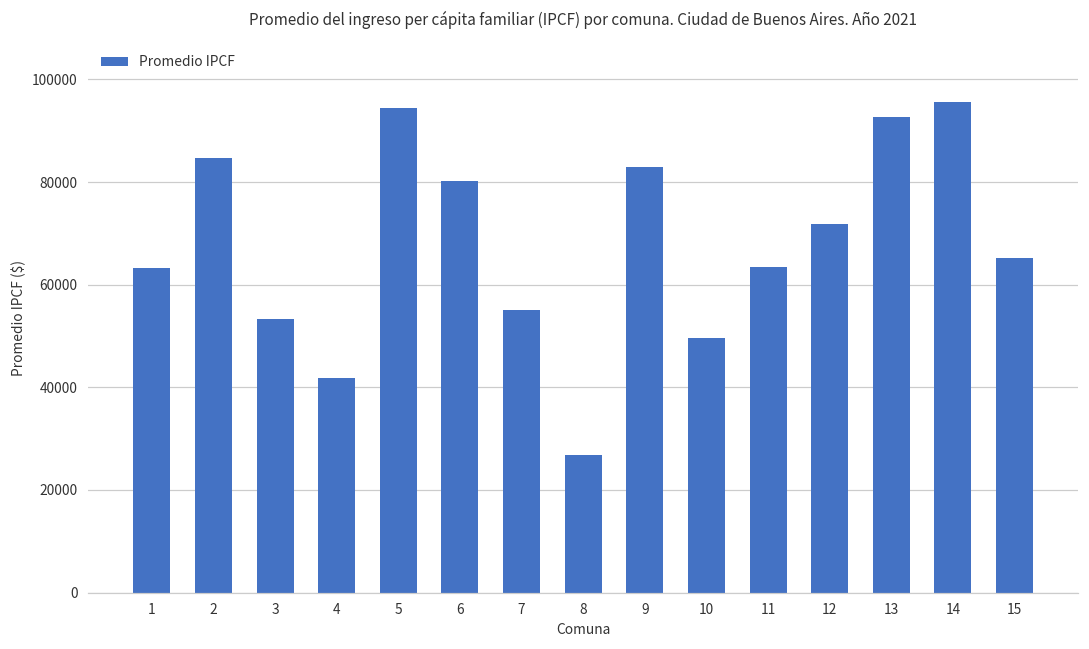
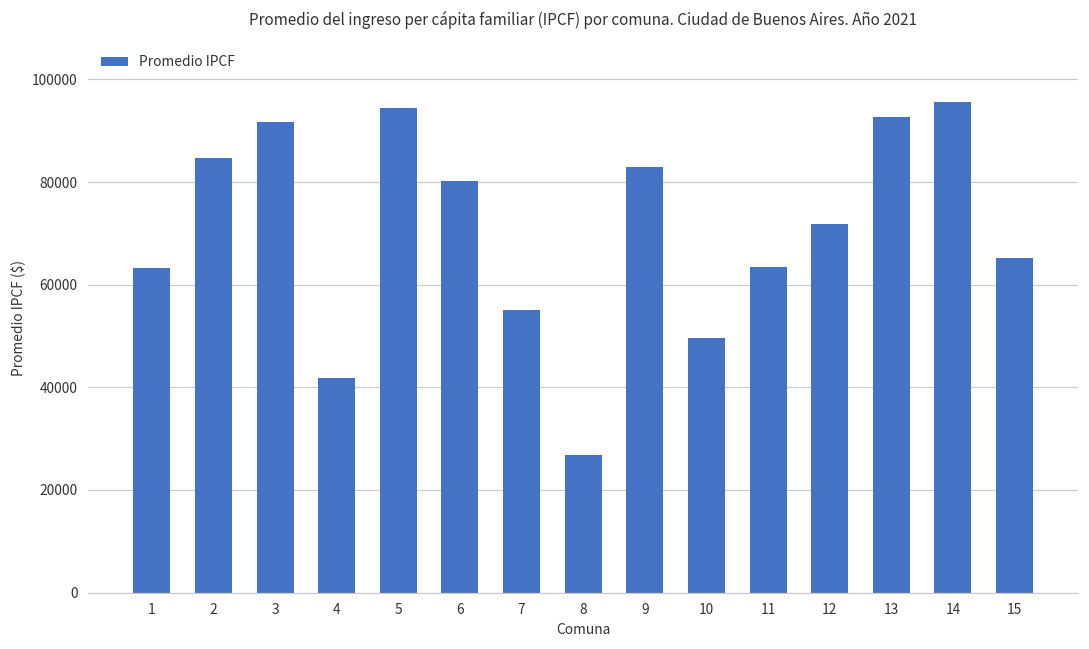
3: 53000 -> 92000
